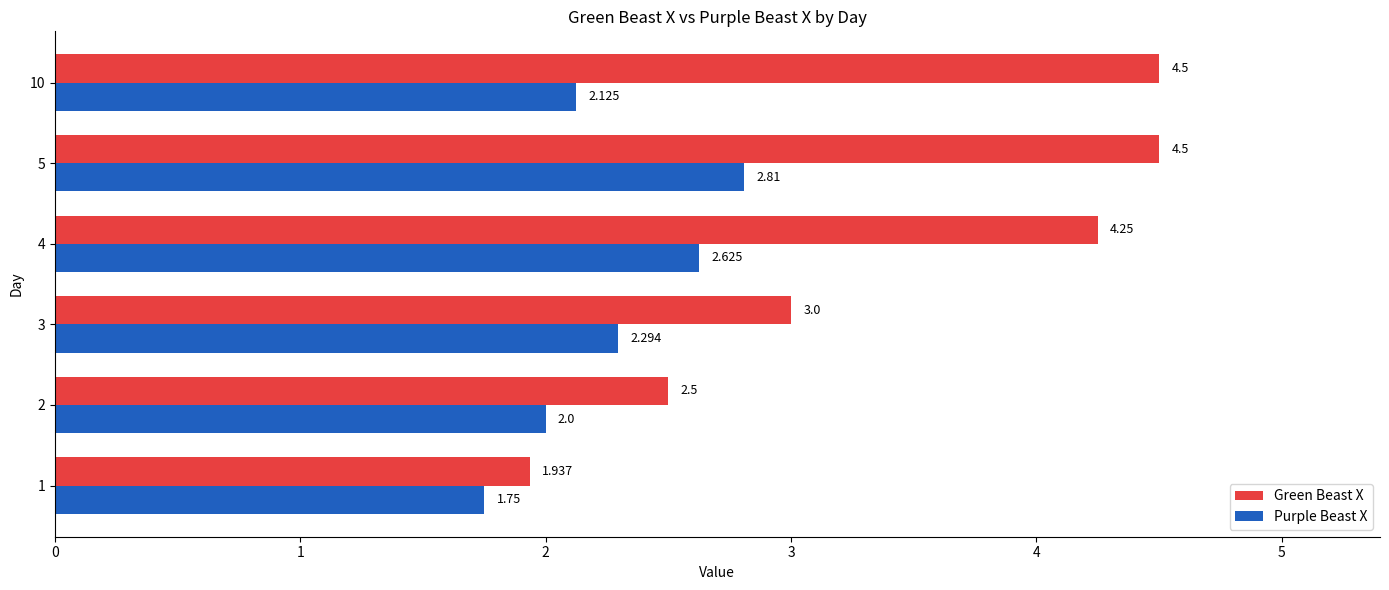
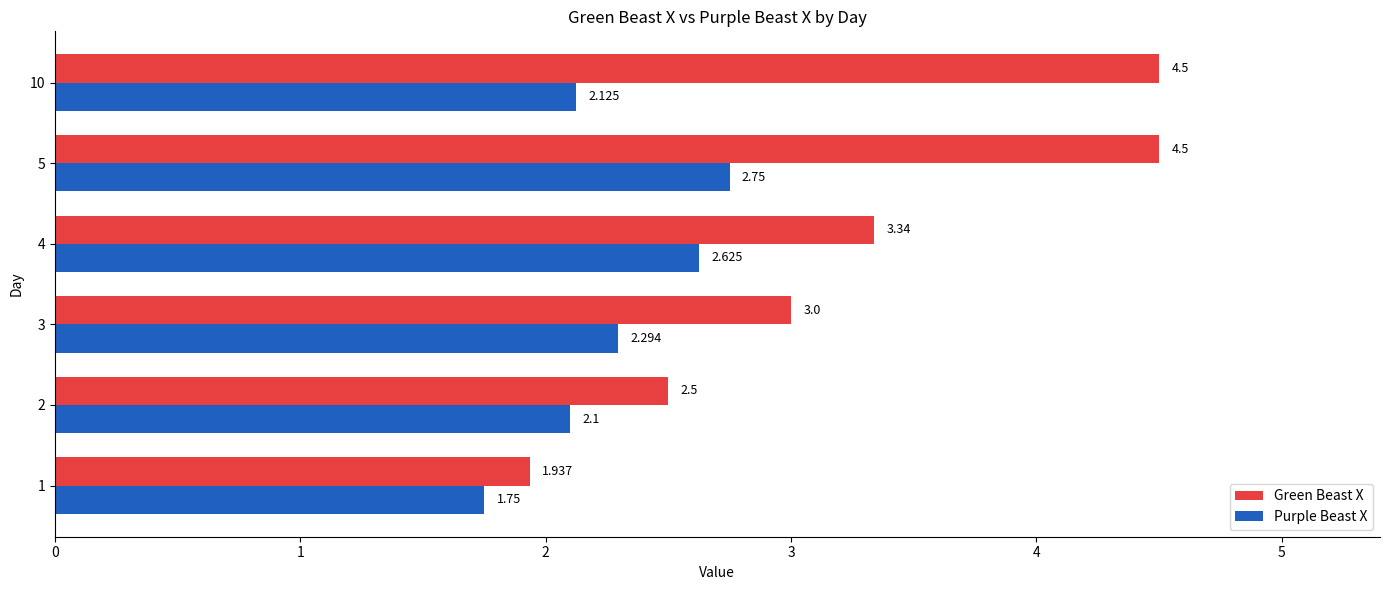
Purple Beast X, 5: 2.81 -> 2.75
Green Beast X, 4: 4.25 -> 3.34
Purple Beast X, 2: 2.0 -> 2.1
